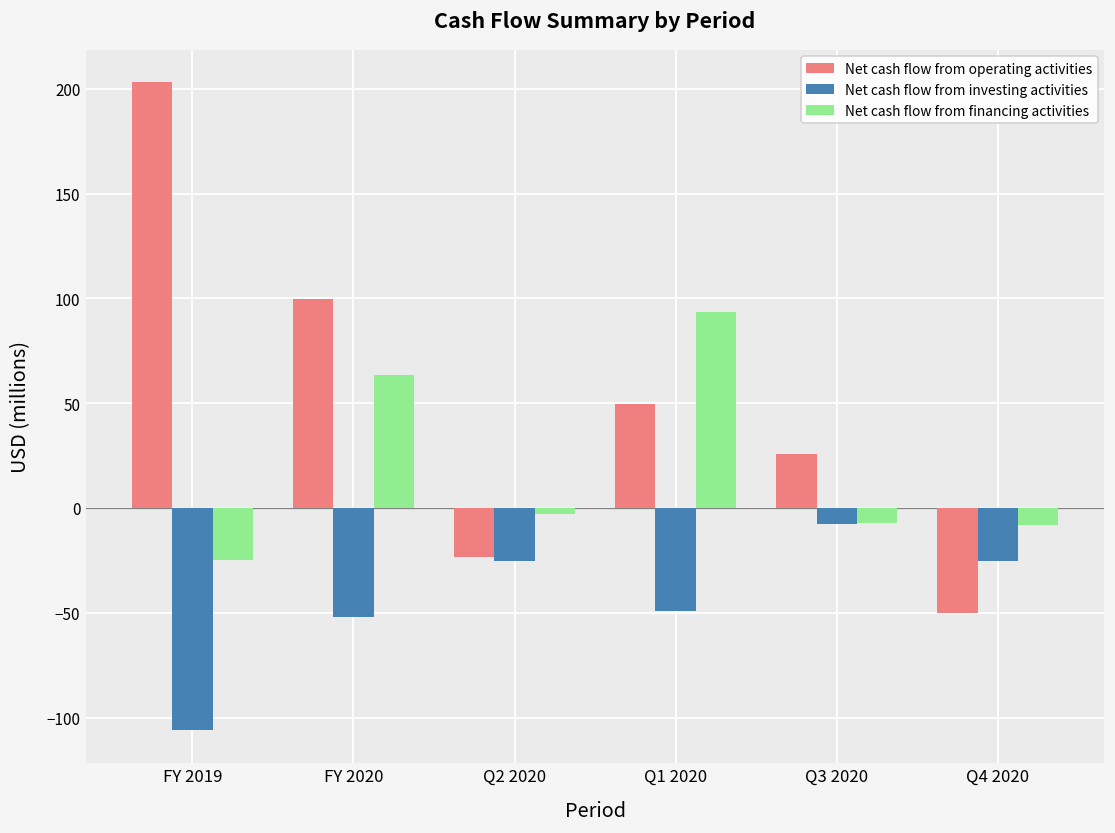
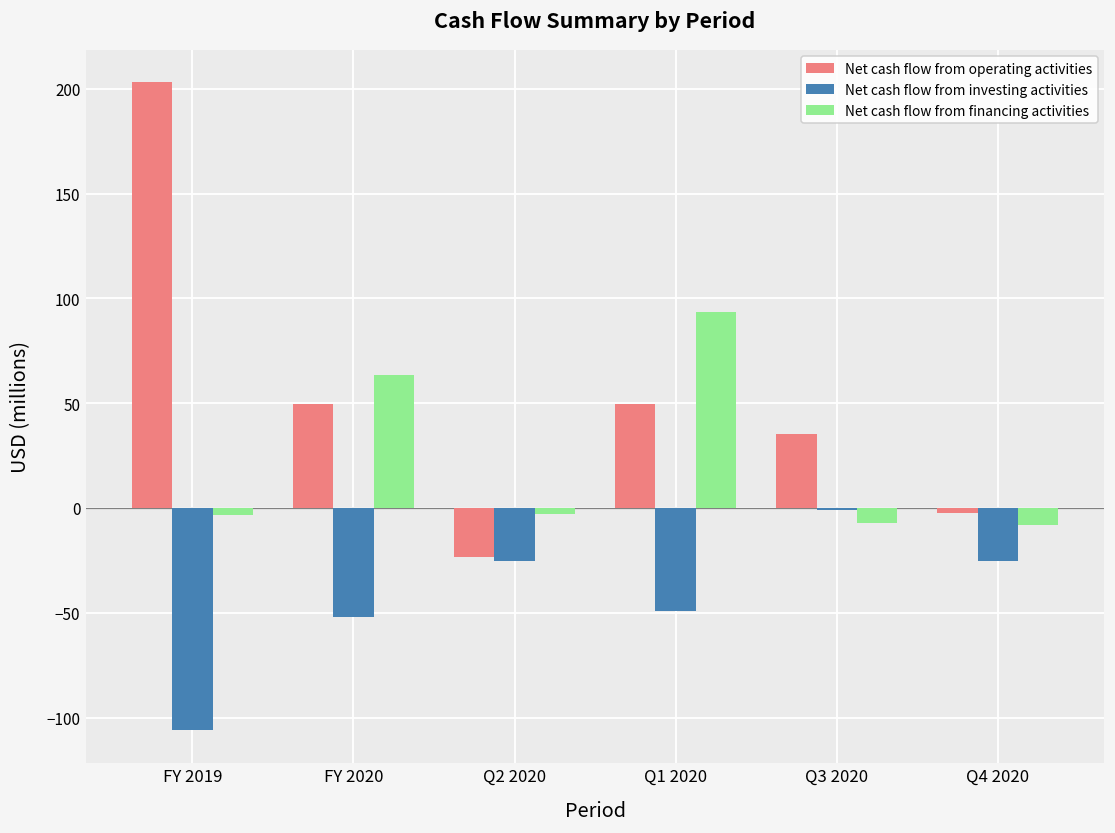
Net cash flow from financing activities, FY 2019: -25 -> -3
Net cash flow from operating activities, FY 2020: 100 -> 50
Net cash flow from operating activities, Q3 2020: 26 -> 35
Net cash flow from investing activities, Q3 2020: -8 -> -1
Net cash flow from operating activities, Q4 2020: -50 -> -3
